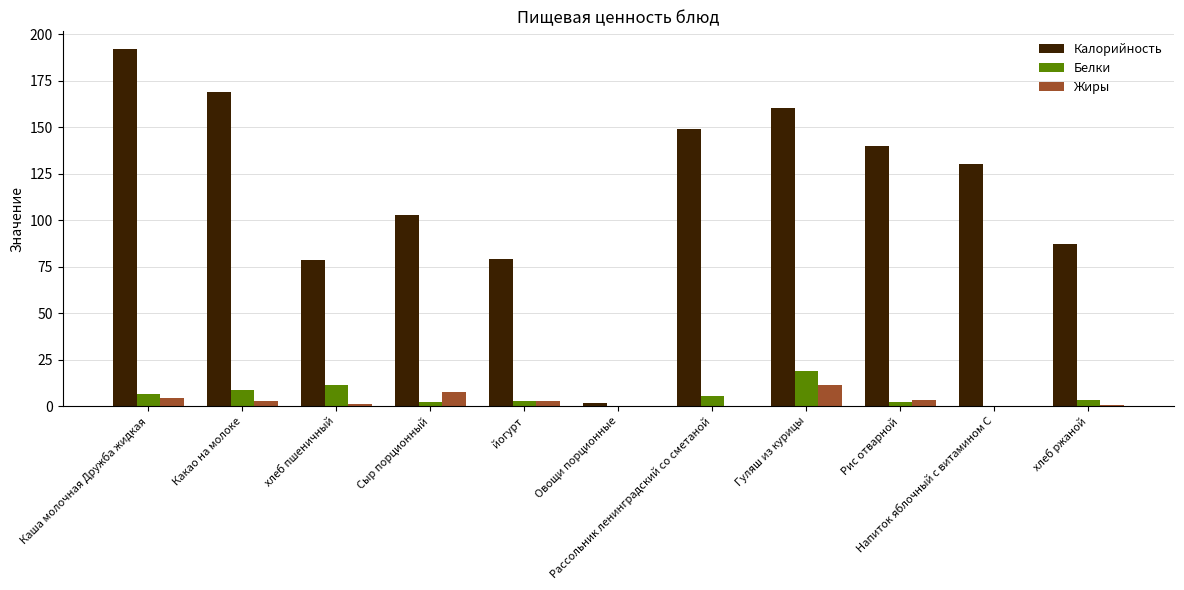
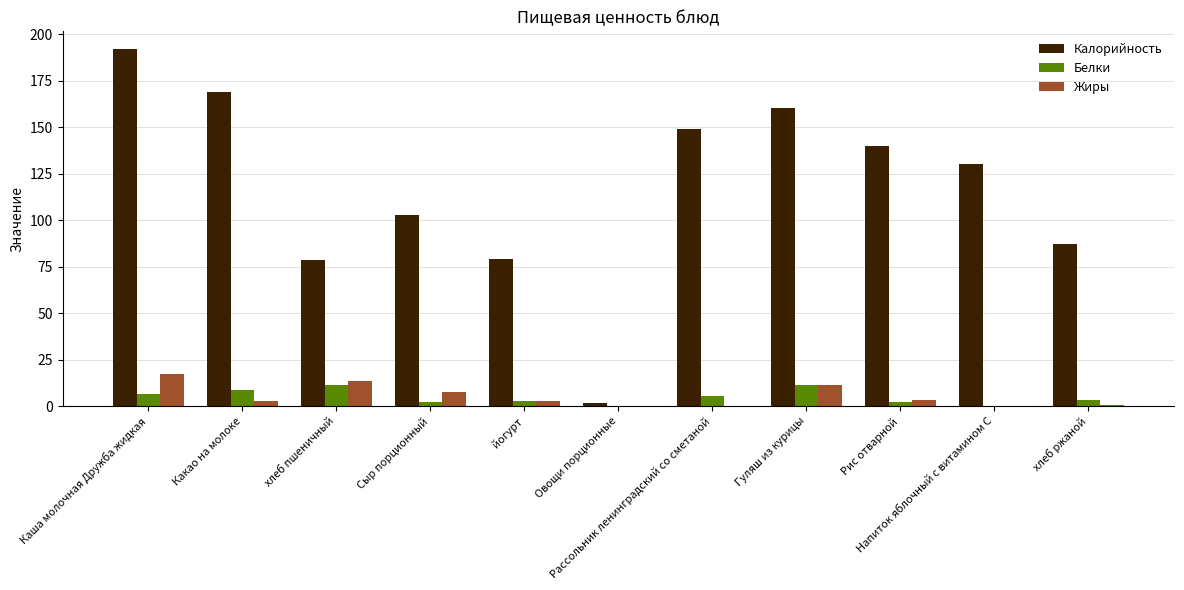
Жиры, Каша молочная Дружба жидкая: 4 -> 18
Жиры, хлеб пшеничный: 1 -> 13
Белки, Гуляш из курицы: 19 -> 12
